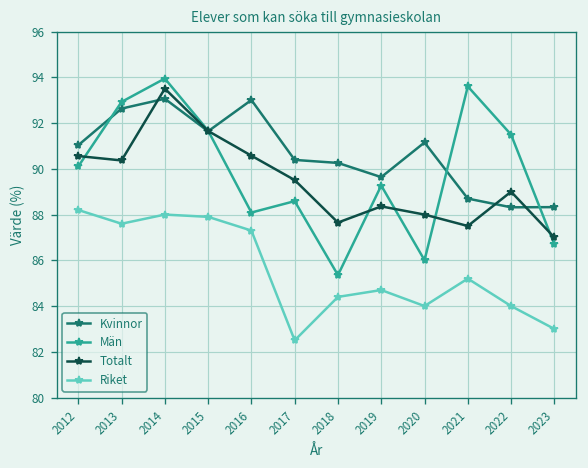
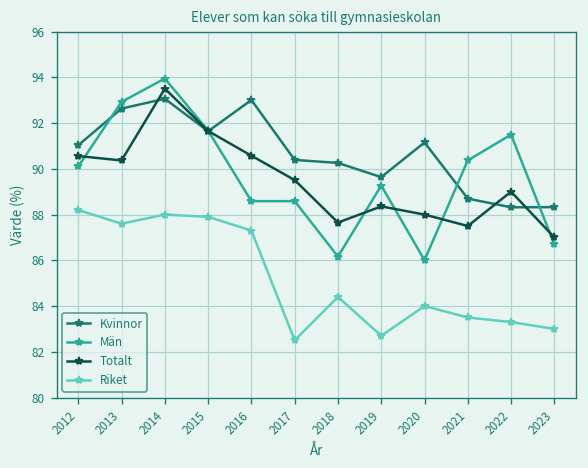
Män, 2016: 88.1 -> 88.6
Män, 2018: 85.4 -> 86.2
Riket, 2019: 84.7 -> 82.7
Män, 2021: 93.6 -> 90.4
Riket, 2021: 85.2 -> 83.5
Riket, 2022: 84.0 -> 83.3
